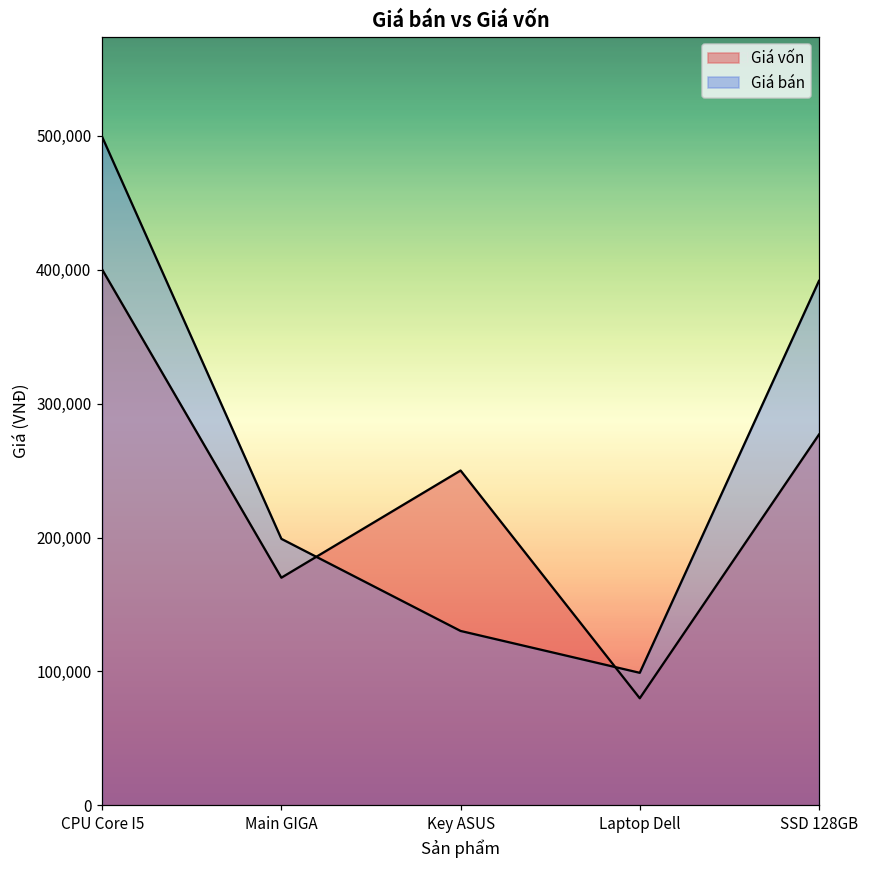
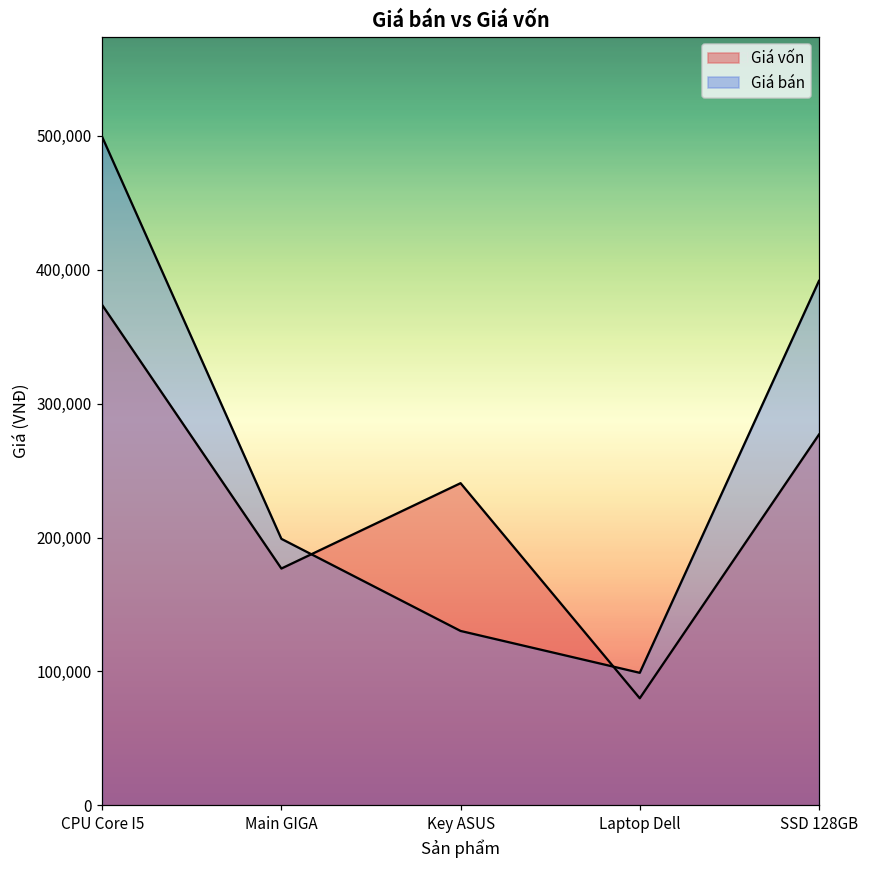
Giá vốn, CPU Core I5: 400,000 -> 374,000
Giá vốn, Main GIGA: 170,000 -> 177,000
Giá vốn, Key ASUS: 250,000 -> 241,000
